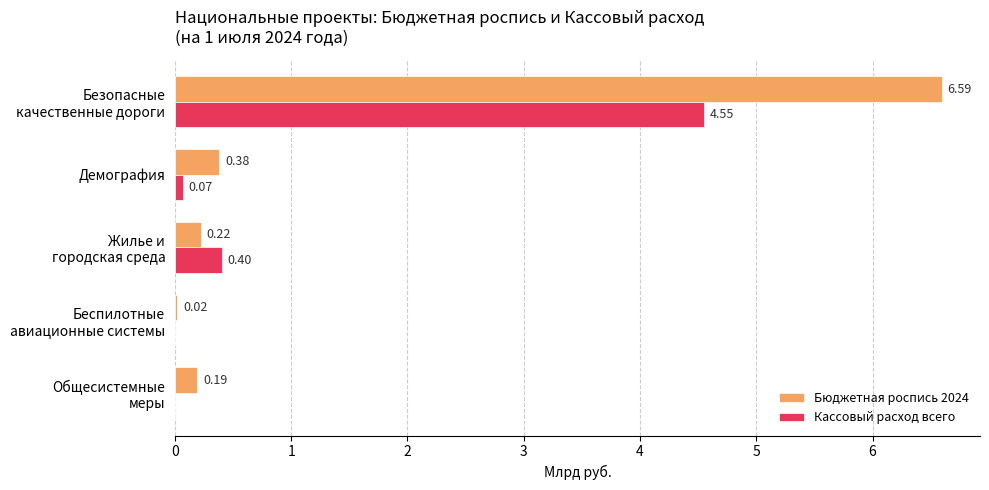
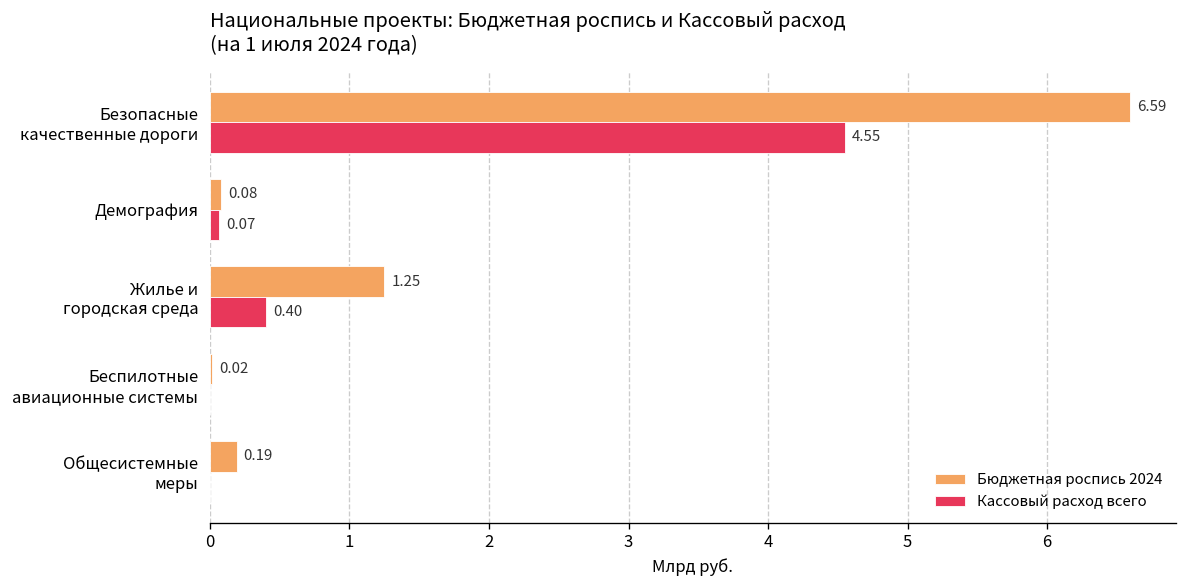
Бюджетная роспись 2024, Демография: 0.38 -> 0.08
Бюджетная роспись 2024, Жилье и городская среда: 0.22 -> 1.25
